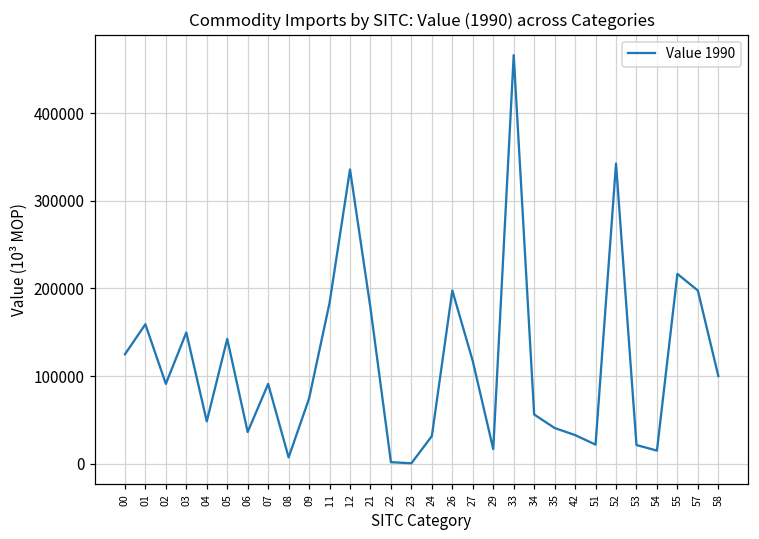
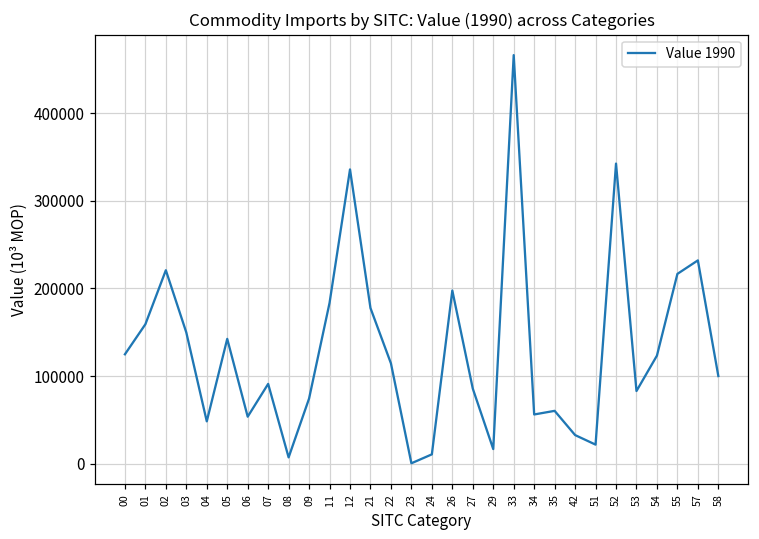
02: 90000 -> 220000
06: 40000 -> 50000
22: 0 -> 110000
24: 30000 -> 10000
27: 120000 -> 90000
35: 40000 -> 60000
53: 20000 -> 80000
54: 10000 -> 120000
57: 200000 -> 230000
